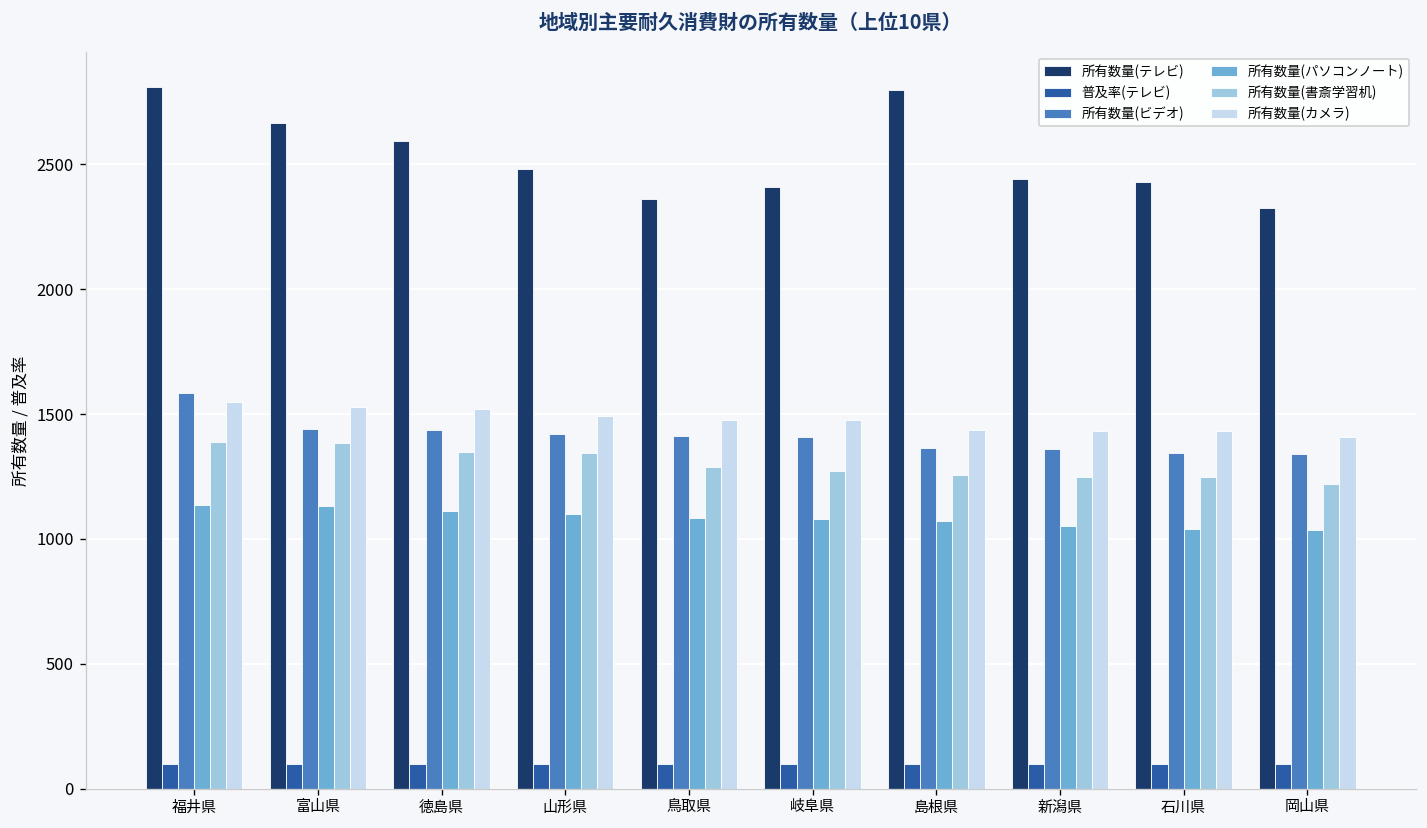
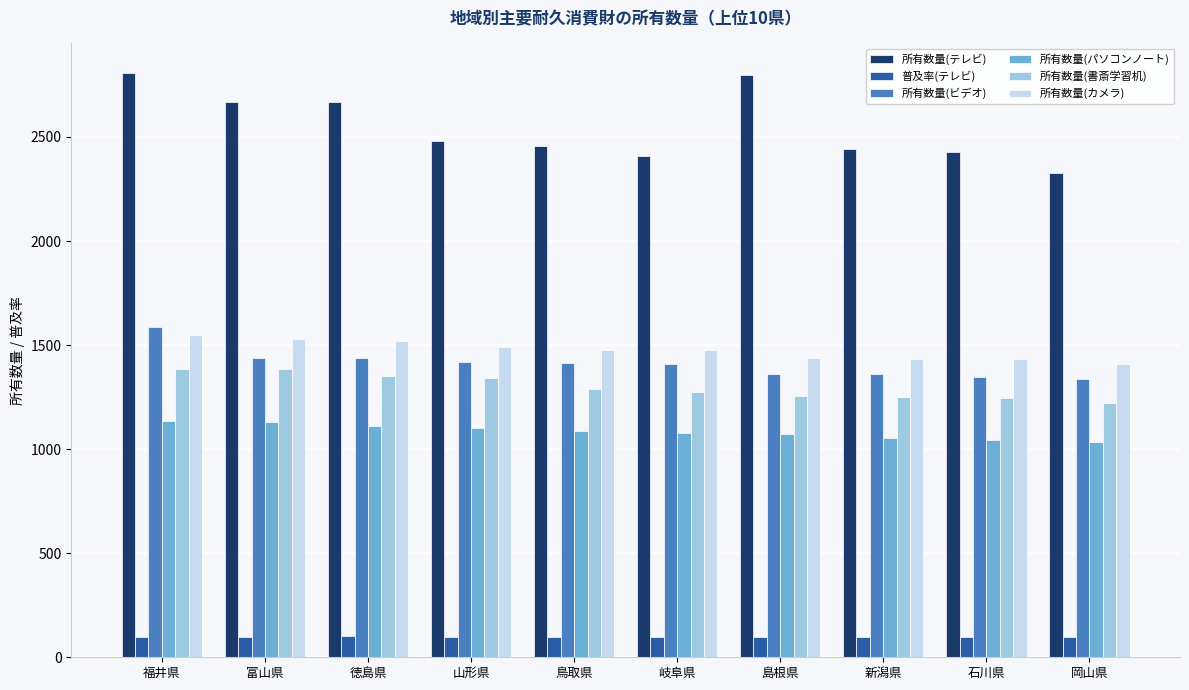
所有数量(テレビ), 徳島県: 2590 -> 2670
所有数量(テレビ), 鳥取県: 2360 -> 2460
